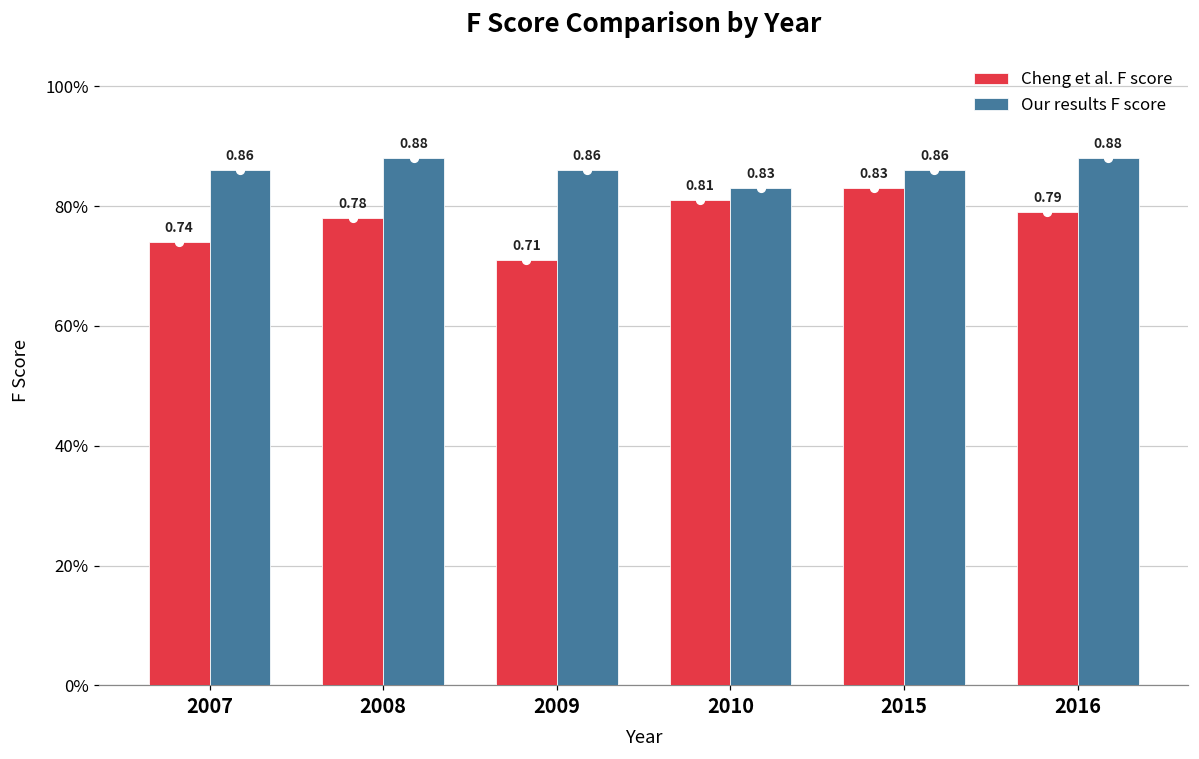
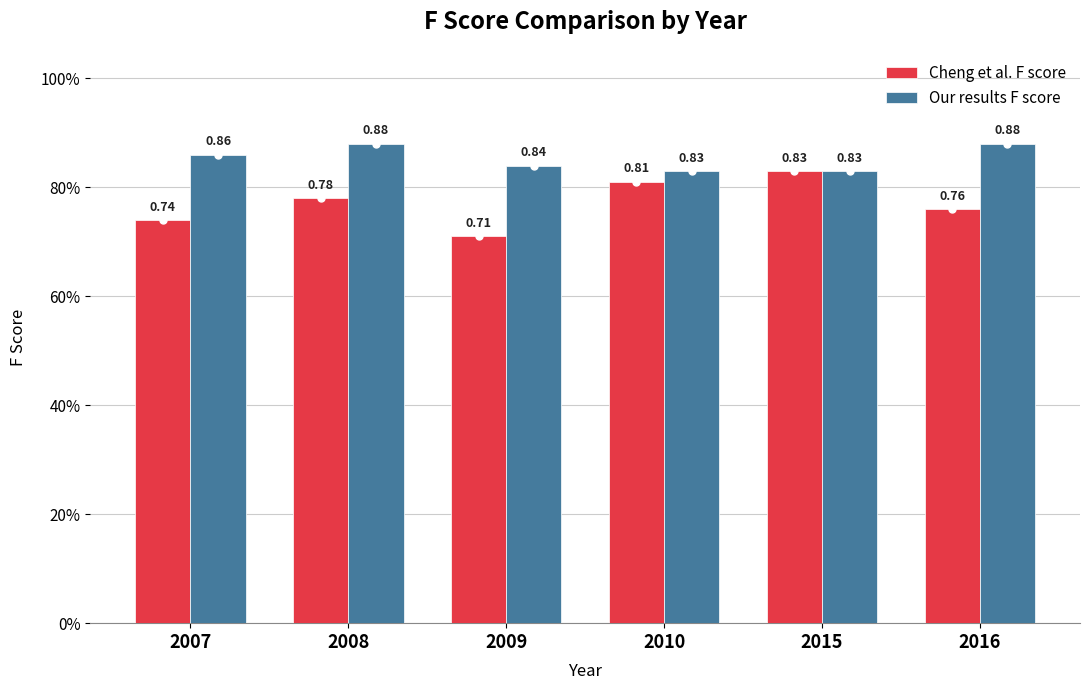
Our results F score, 2009: 0.86 -> 0.84
Our results F score, 2015: 0.86 -> 0.83
Cheng et al. F score, 2016: 0.79 -> 0.76
